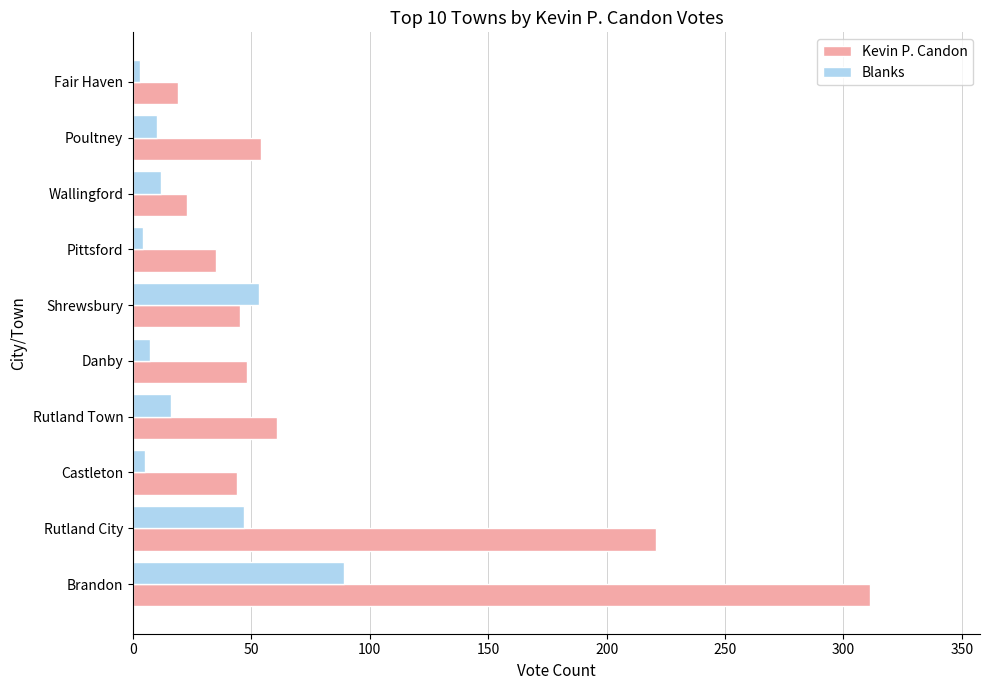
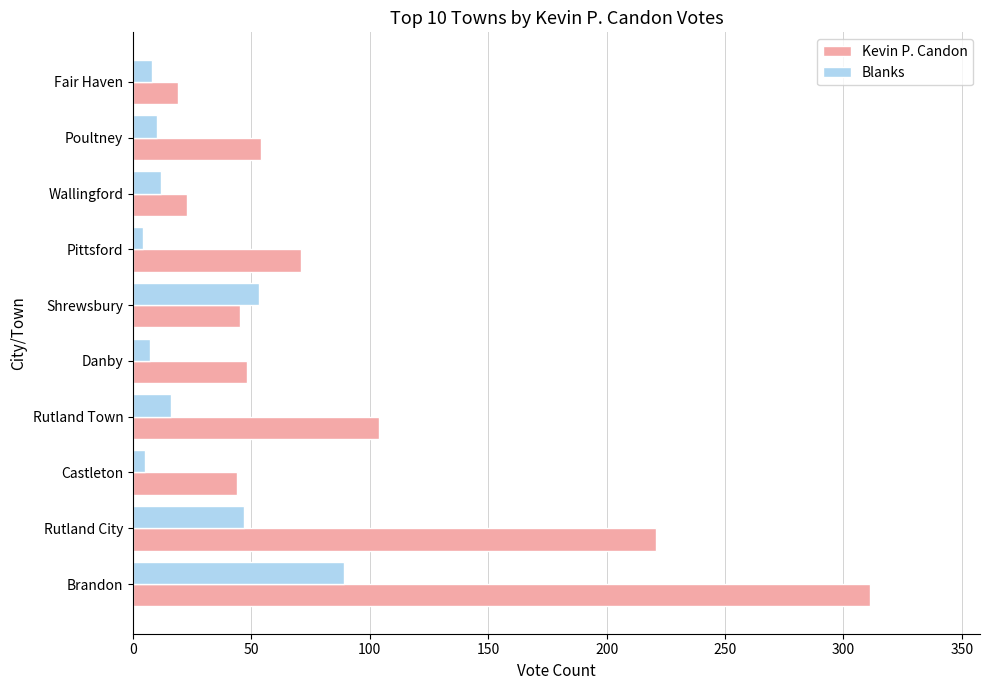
Blanks, Fair Haven: 3 -> 8
Kevin P. Candon, Pittsford: 35 -> 71
Kevin P. Candon, Rutland Town: 61 -> 104
